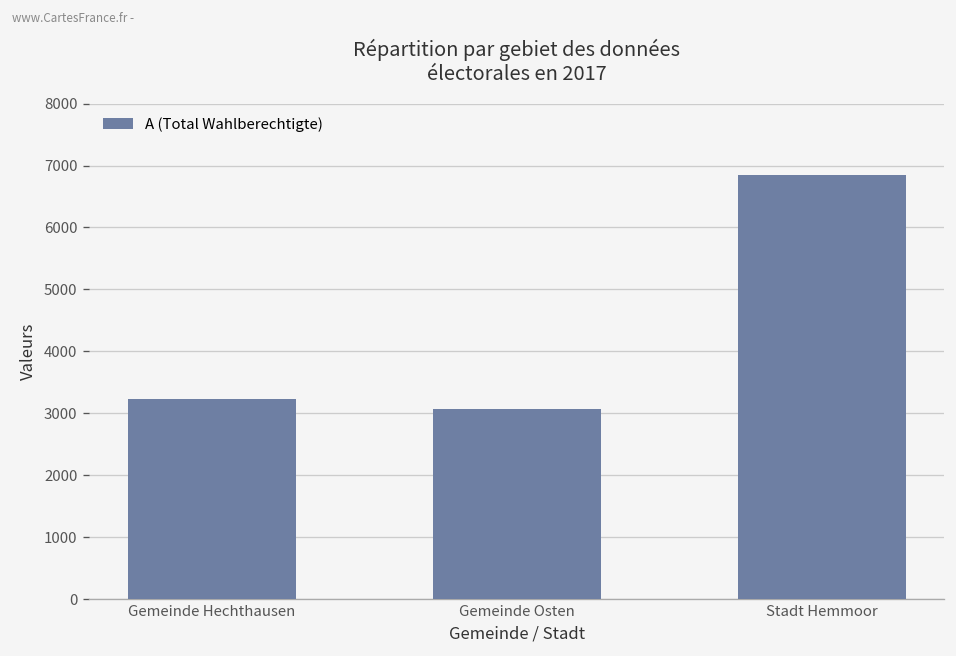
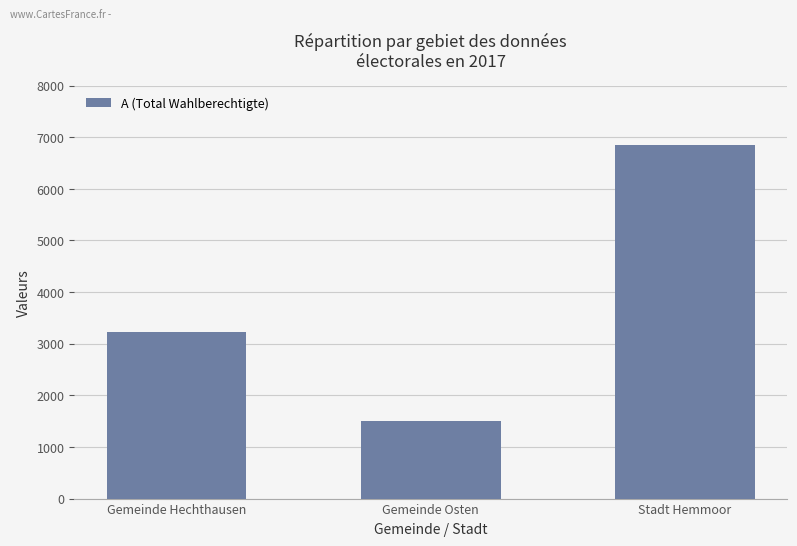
Gemeinde Osten: 3100 -> 1500
